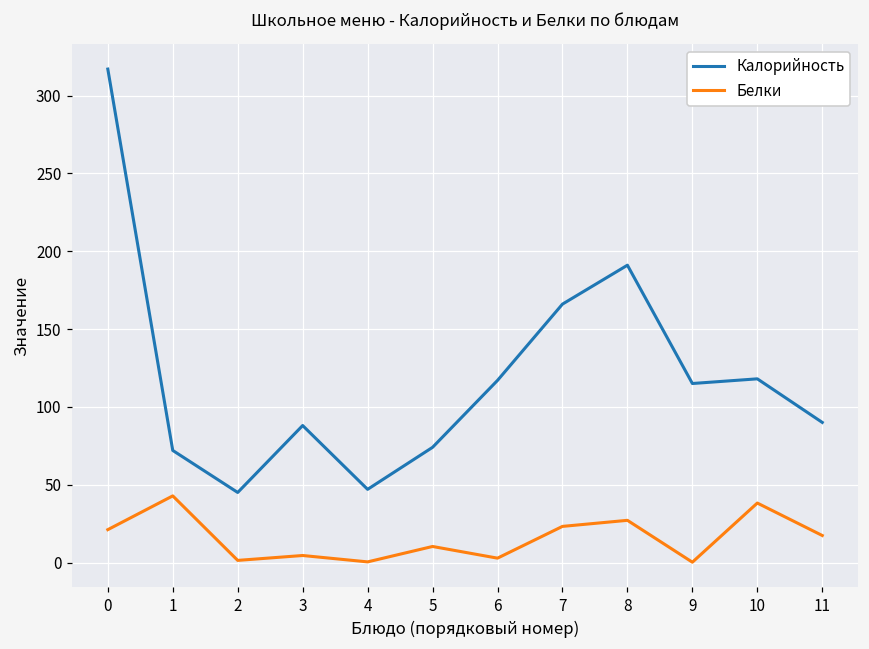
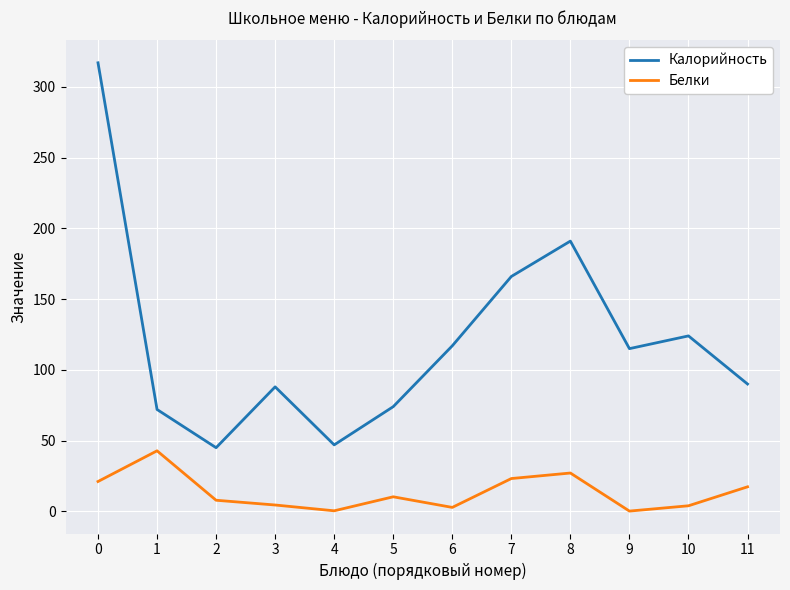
Белки, 2: 1 -> 8
Калорийность, 10: 118 -> 124
Белки, 10: 38 -> 4
